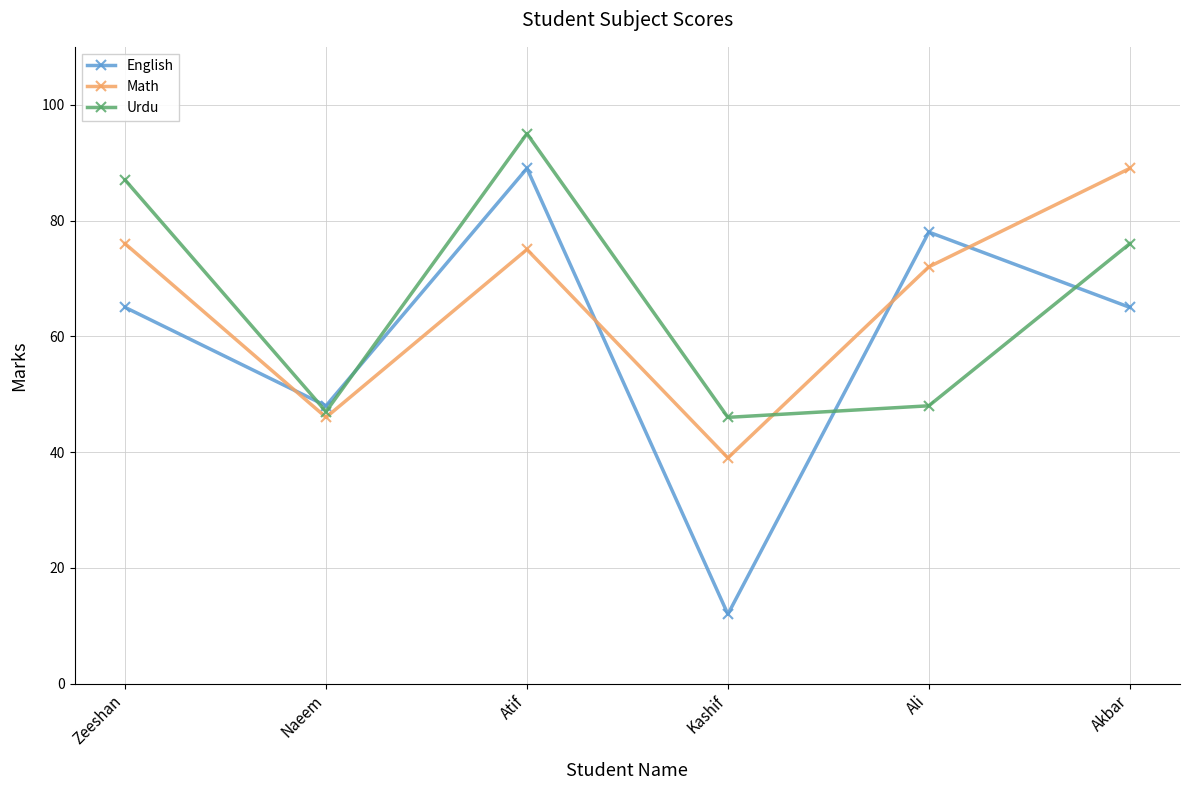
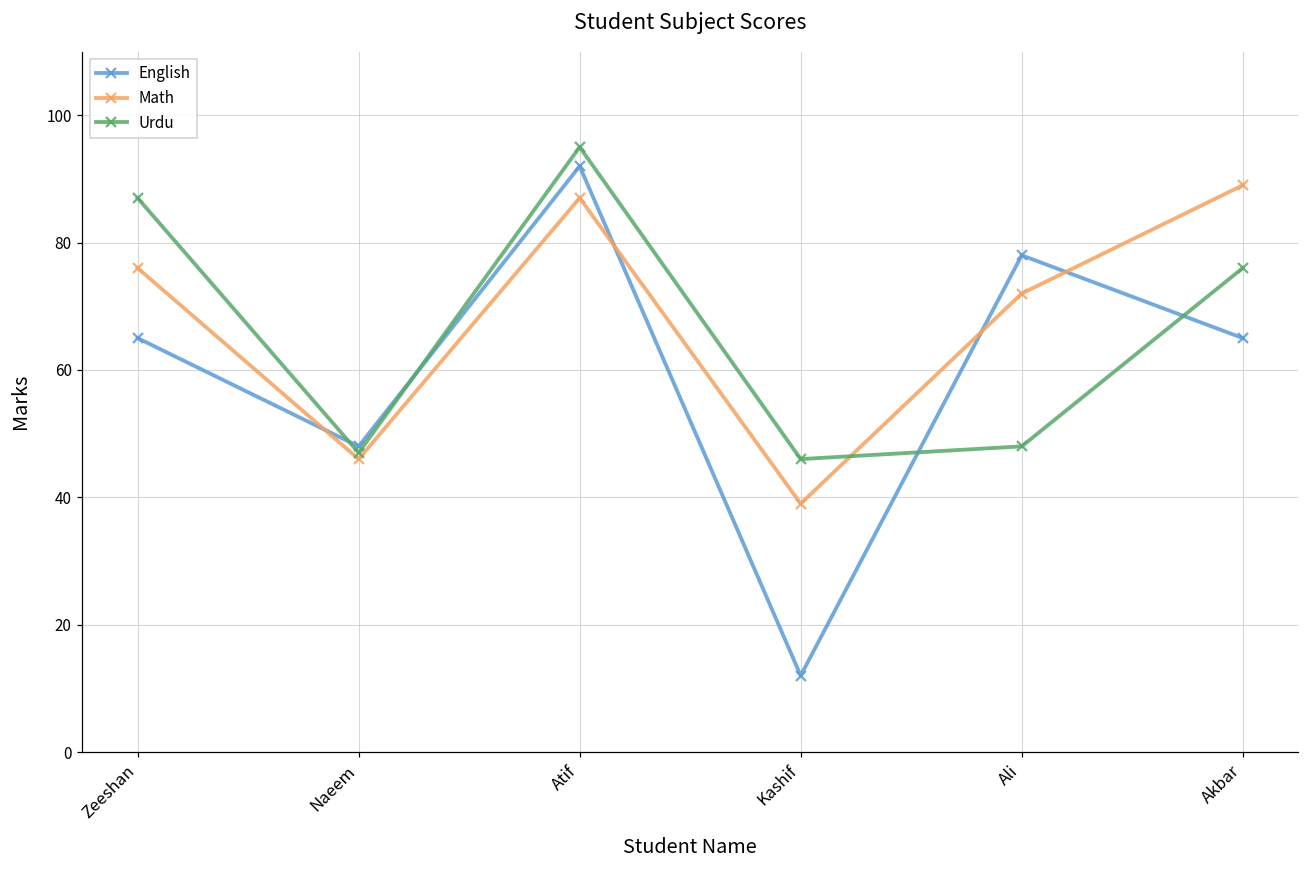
English, Atif: 89 -> 92
Math, Atif: 75 -> 87
